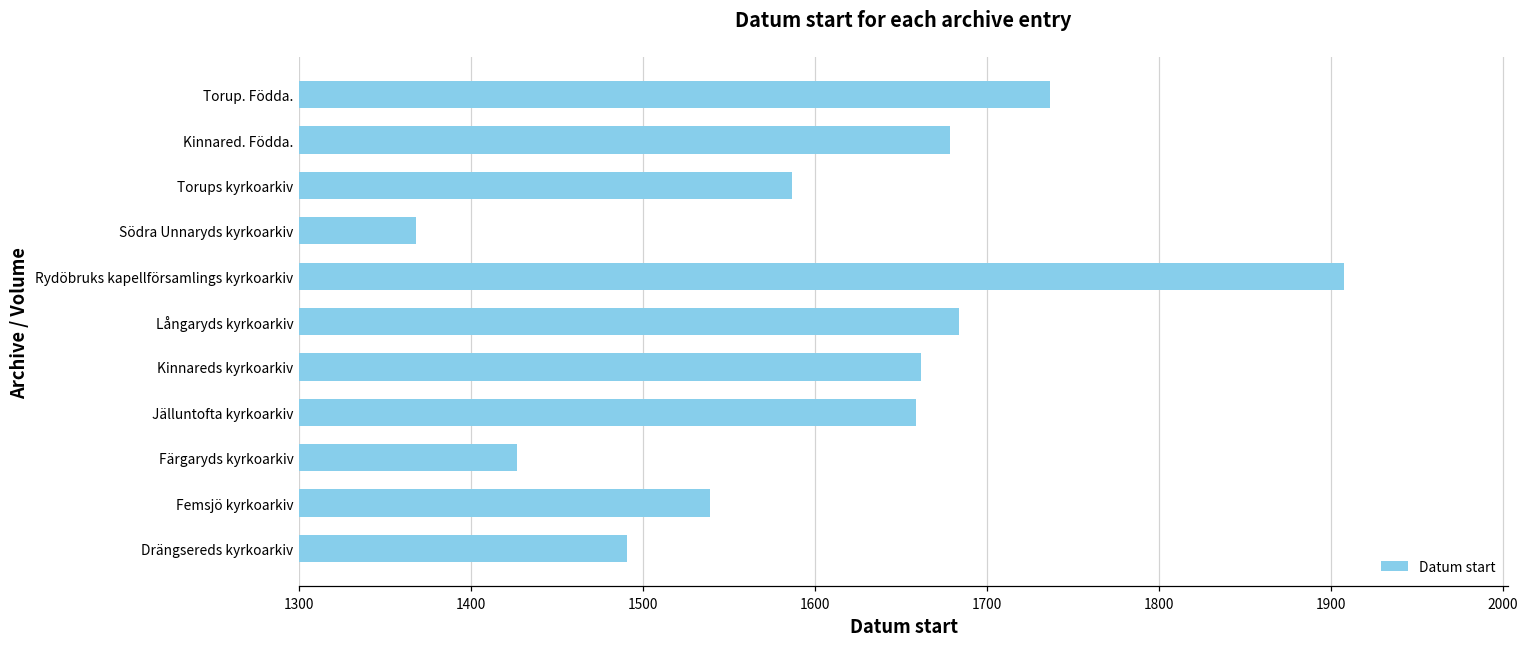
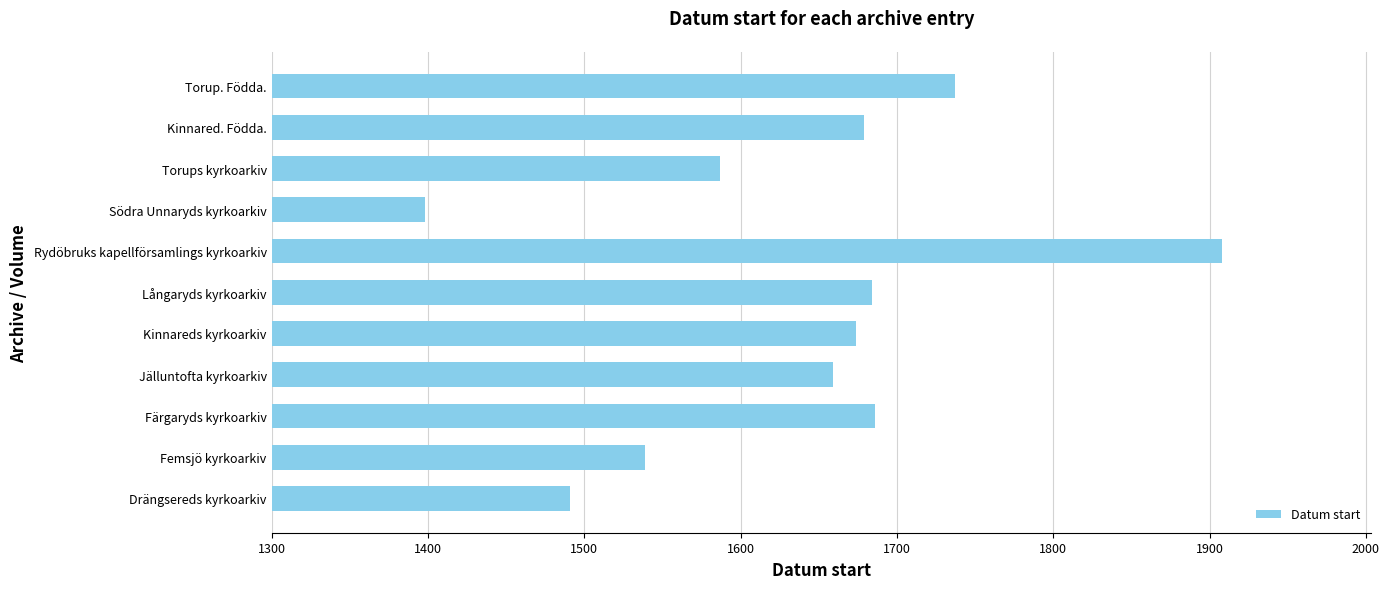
Södra Unnaryds kyrkoarkiv: 1368 -> 1398
Kinnareds kyrkoarkiv: 1662 -> 1674
Färgaryds kyrkoarkiv: 1427 -> 1686
